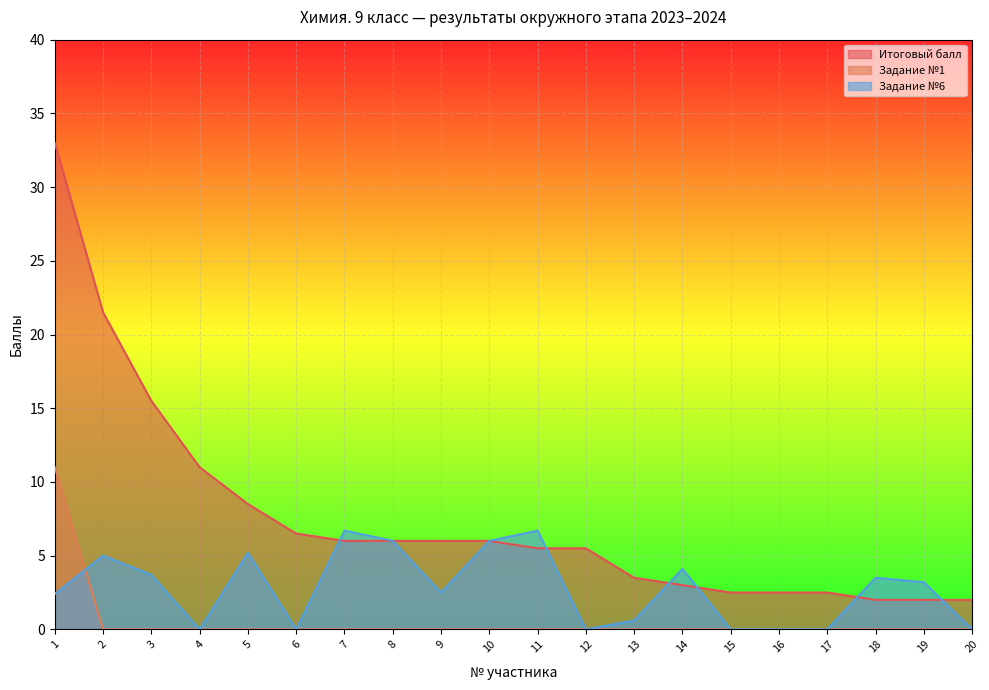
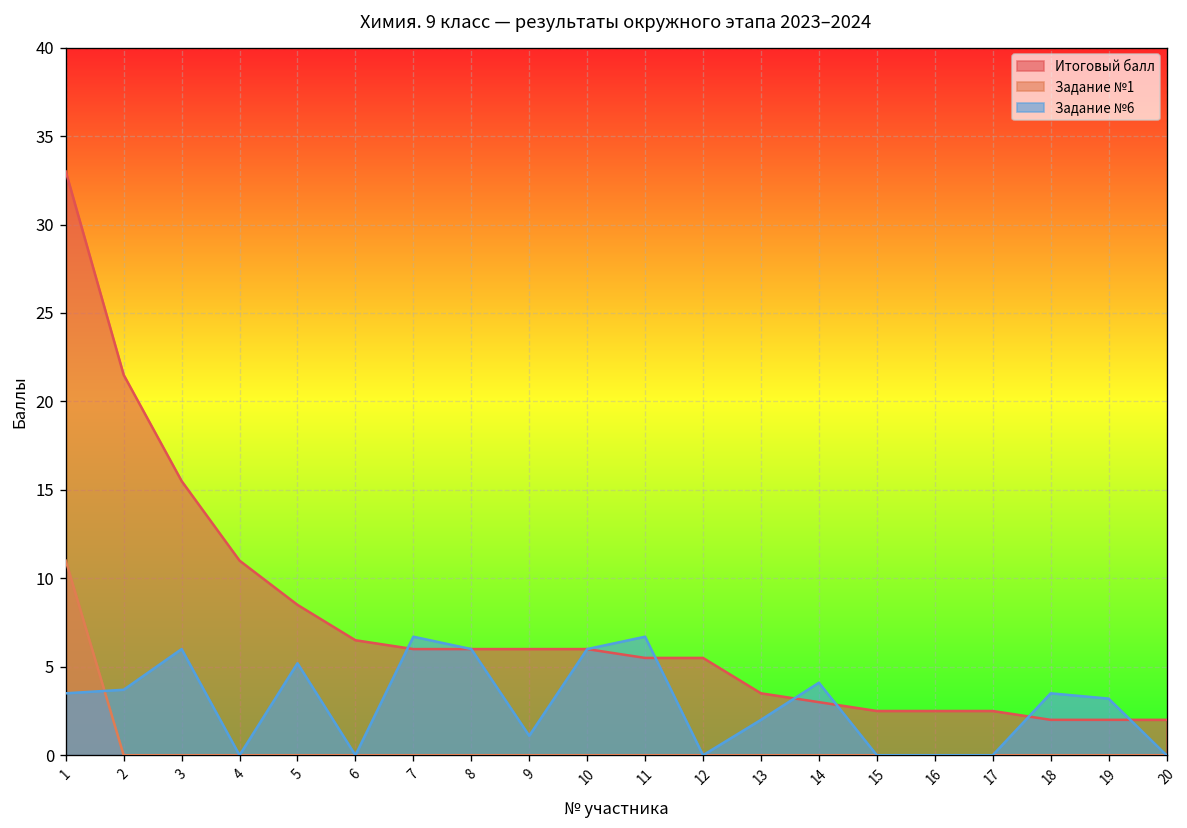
Задание №6, 1: 2.4 -> 3.5
Задание №6, 2: 5.0 -> 3.7
Задание №6, 3: 3.7 -> 6.0
Задание №6, 9: 2.5 -> 1.1
Задание №6, 13: 0.6 -> 2.0
